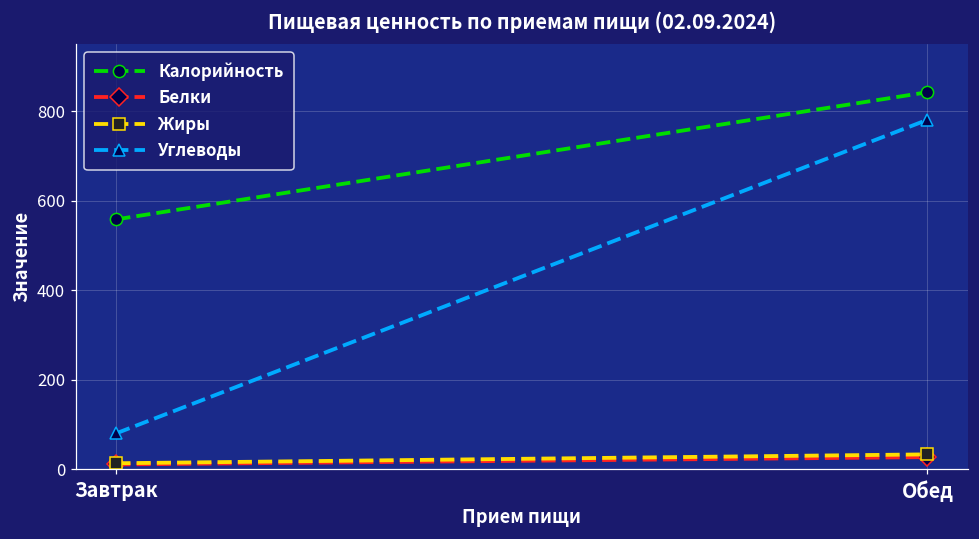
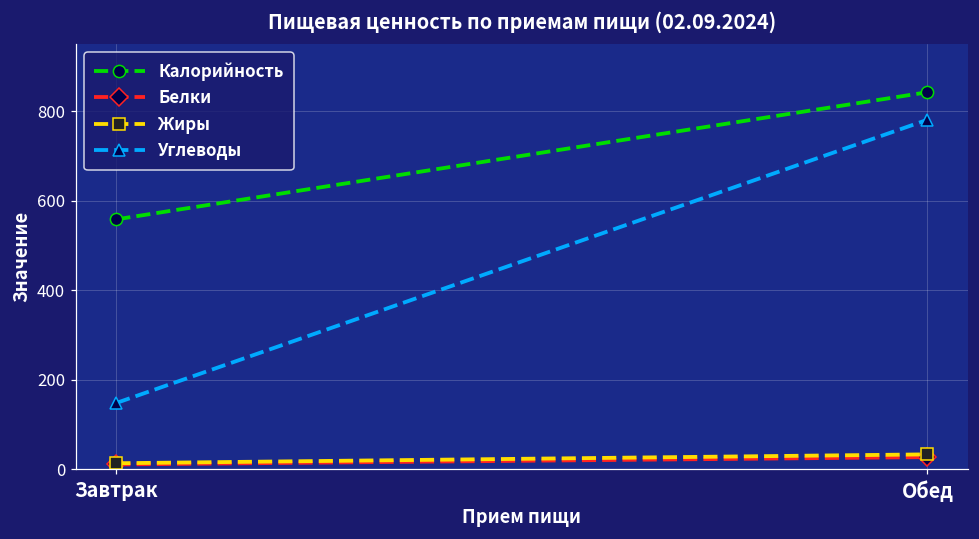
Углеводы, Завтрак: 80 -> 150
